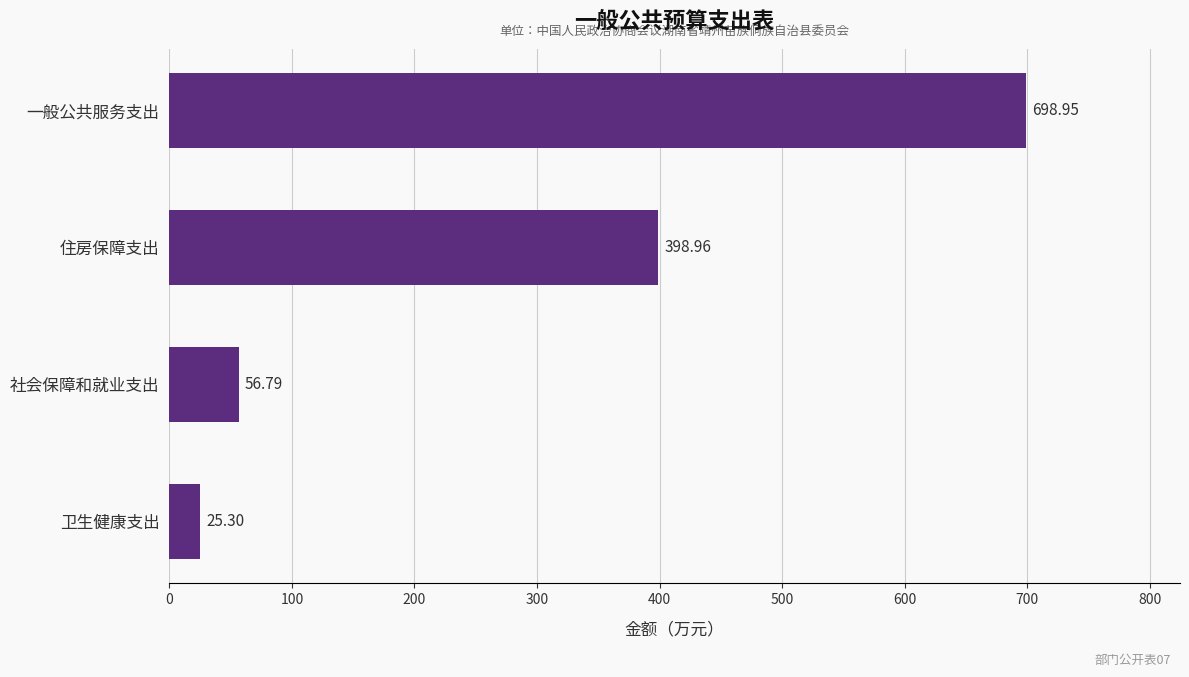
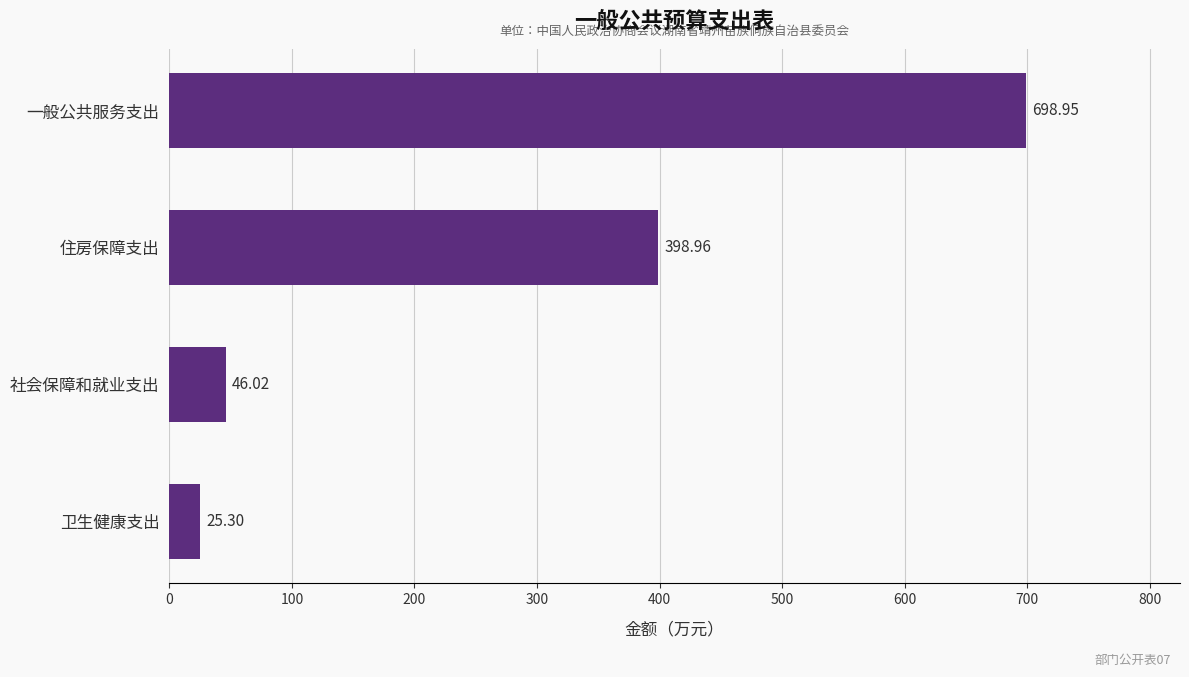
社会保障和就业支出: 56.79 -> 46.02
